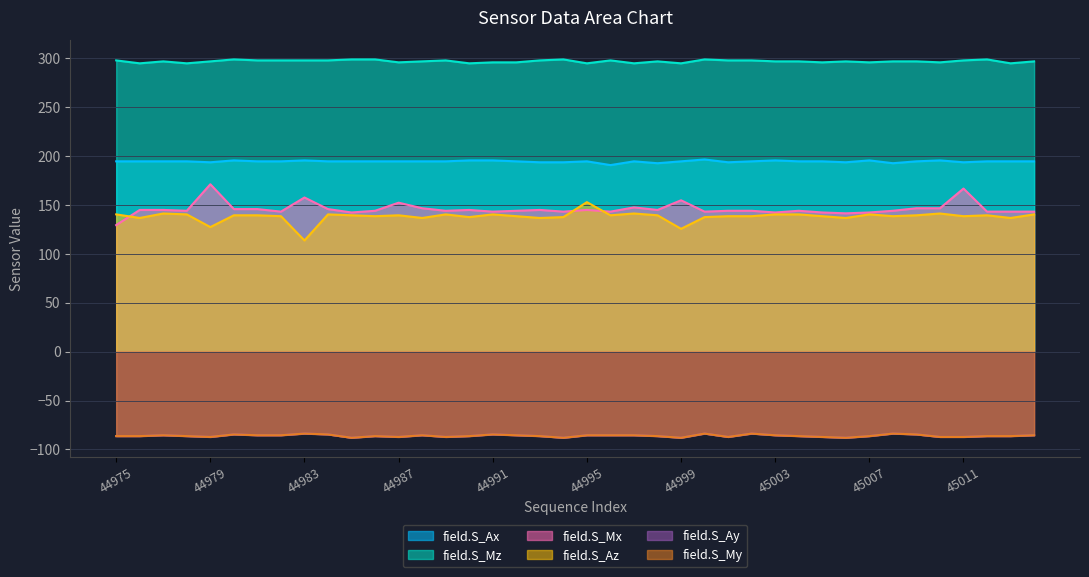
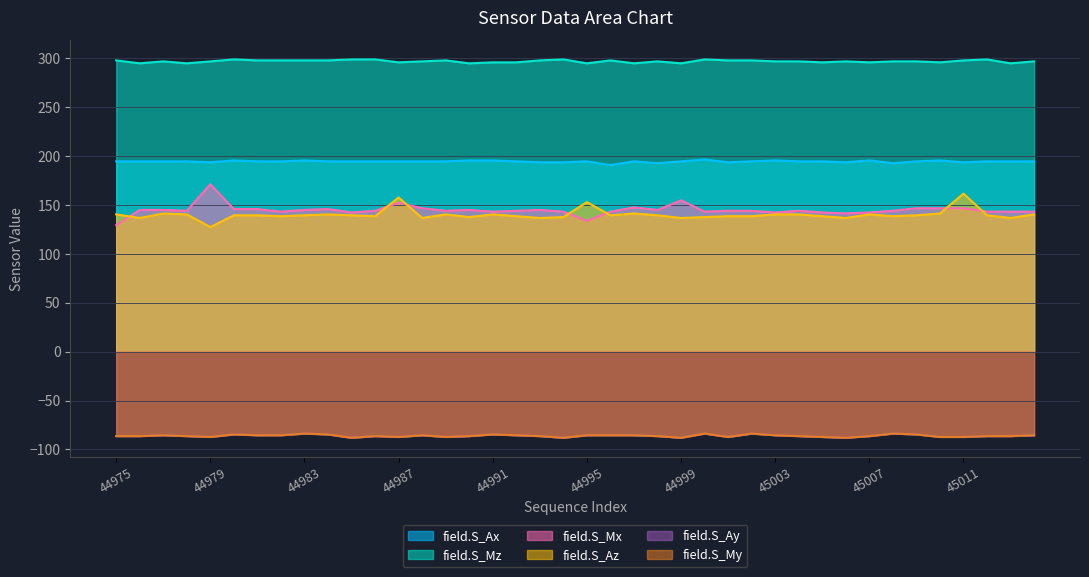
field.S_Mx, 44983: 160 -> 140
field.S_Az, 44983: 110 -> 140
field.S_Az, 44987: 140 -> 160
field.S_Mx, 44995: 140 -> 130
field.S_Az, 44999: 130 -> 140
field.S_Mx, 45011: 170 -> 150
field.S_Az, 45011: 140 -> 160
